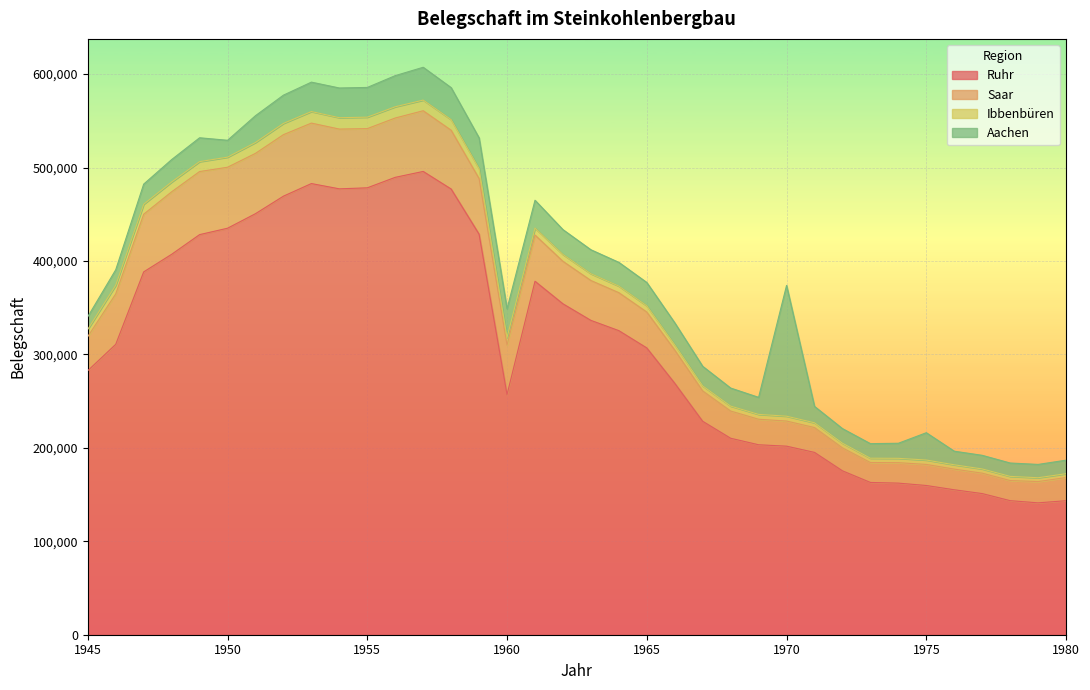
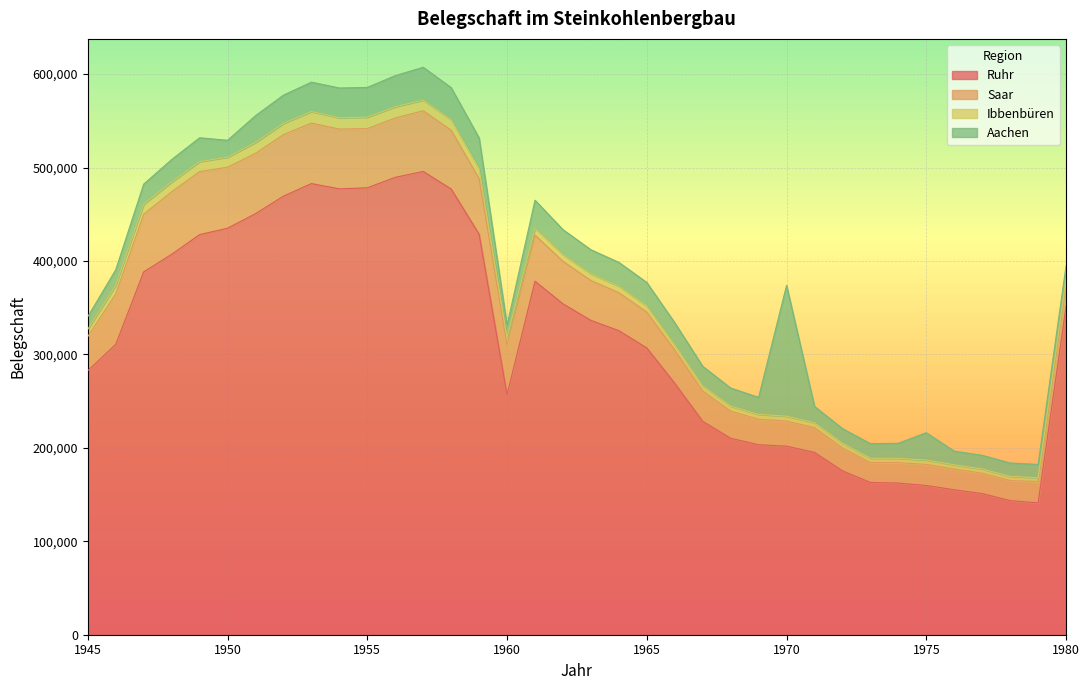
Aachen, 1960: 30,000 -> 10,000
Ruhr, 1980: 140,000 -> 350,000
